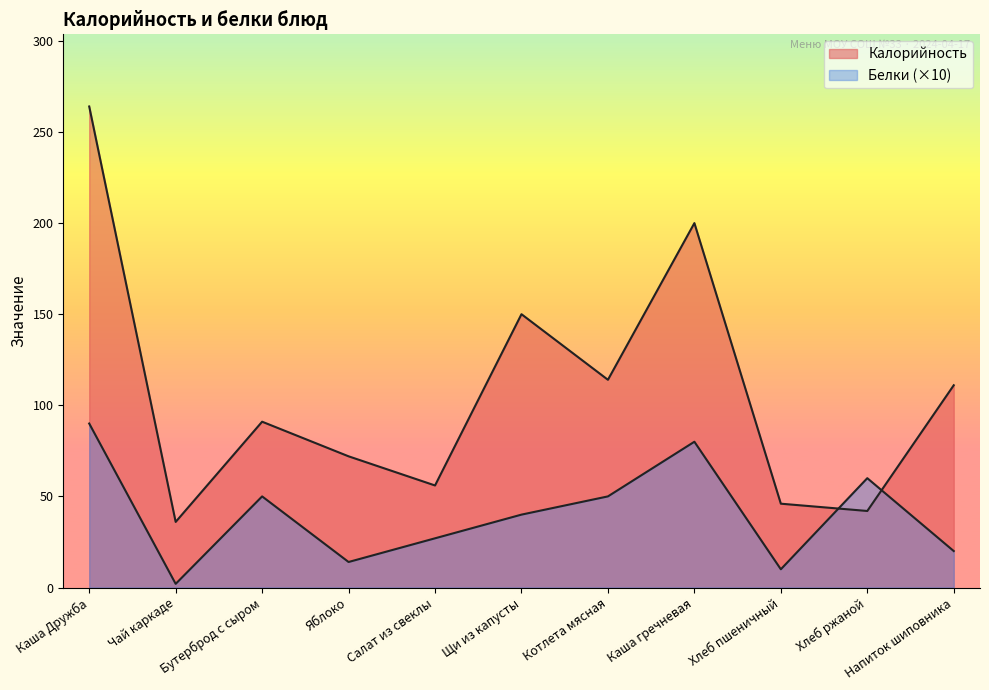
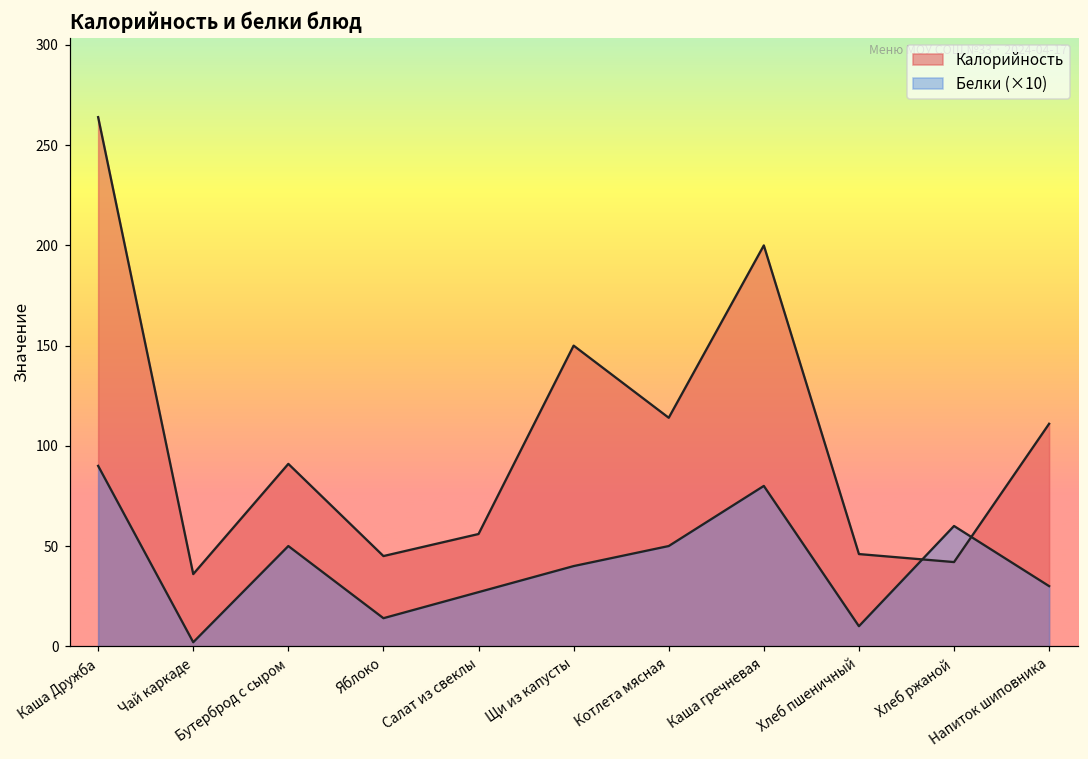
Калорийность, Яблоко: 72 -> 45
Белки (×10), Напиток шиповника: 20 -> 30
